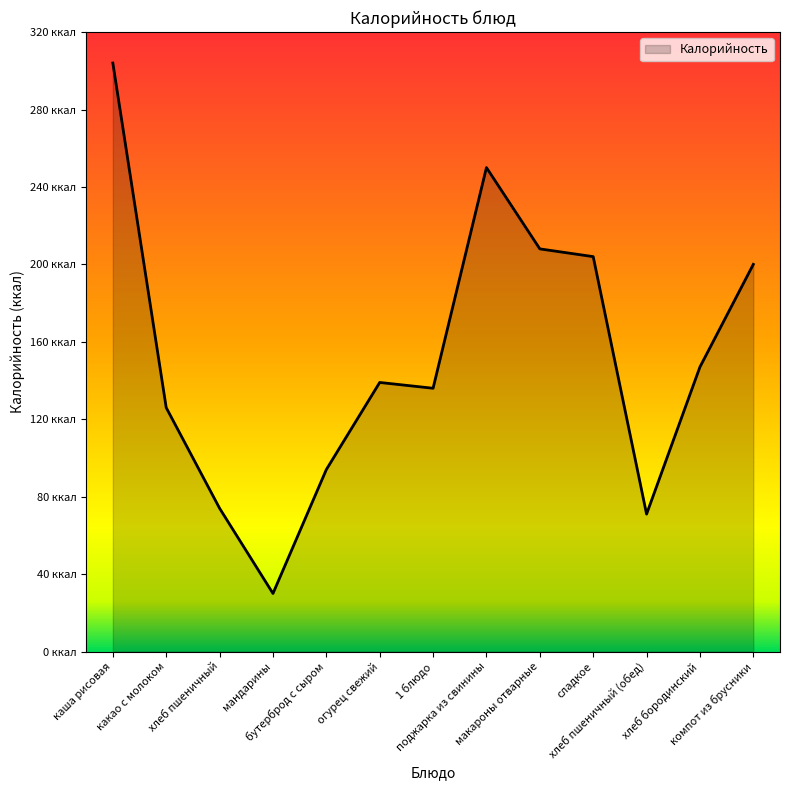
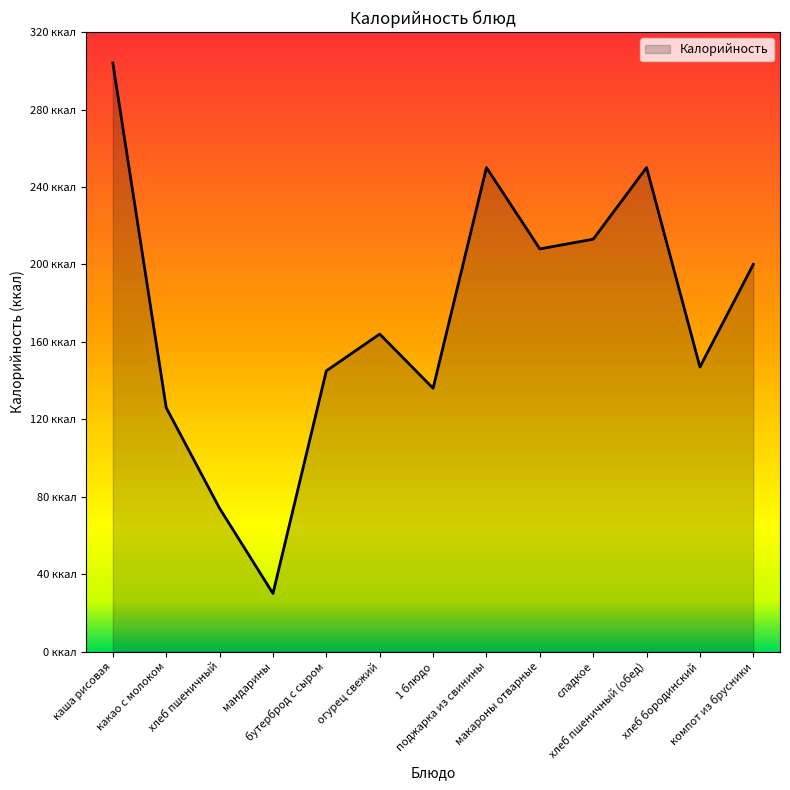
бутерброд с сыром: 94 ккал -> 145 ккал
огурец свежий: 139 ккал -> 164 ккал
сладкое: 204 ккал -> 213 ккал
хлеб пшеничный (обед): 71 ккал -> 250 ккал
